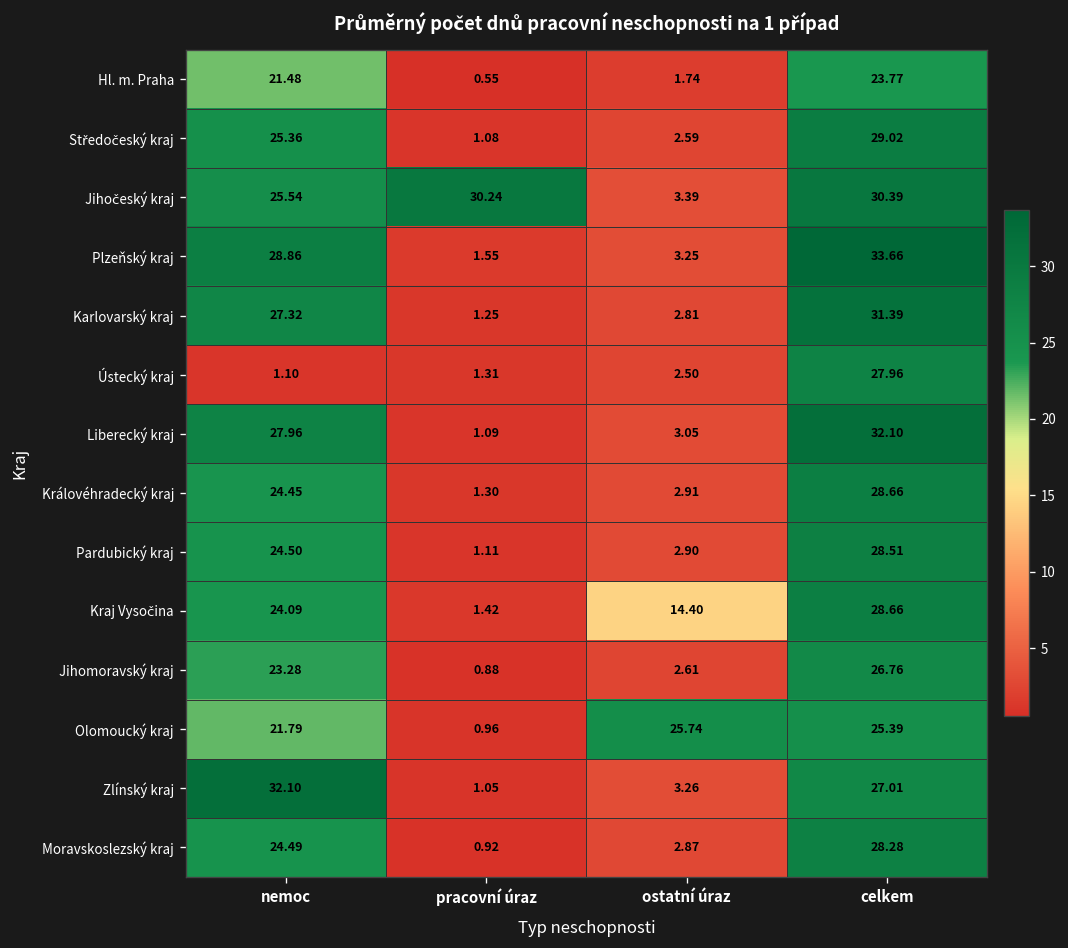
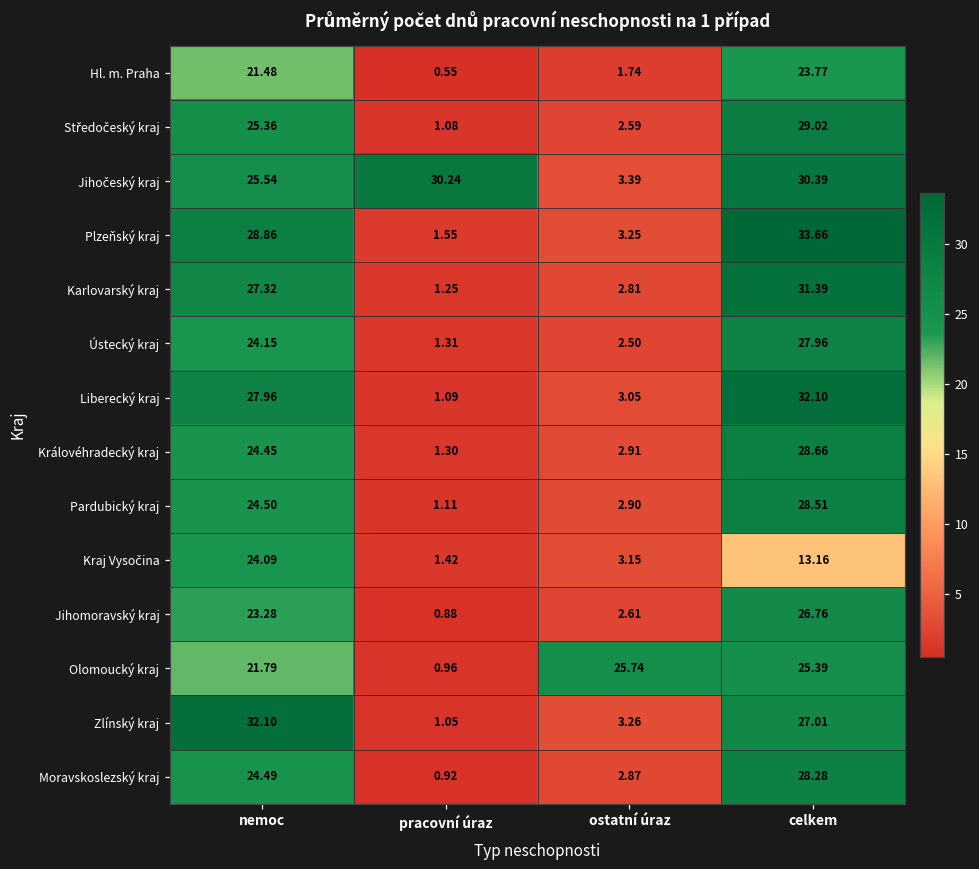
Ústecký kraj, nemoc: 1.10 -> 24.15
Kraj Vysočina, ostatní úraz: 14.40 -> 3.15
Kraj Vysočina, celkem: 28.66 -> 13.16
